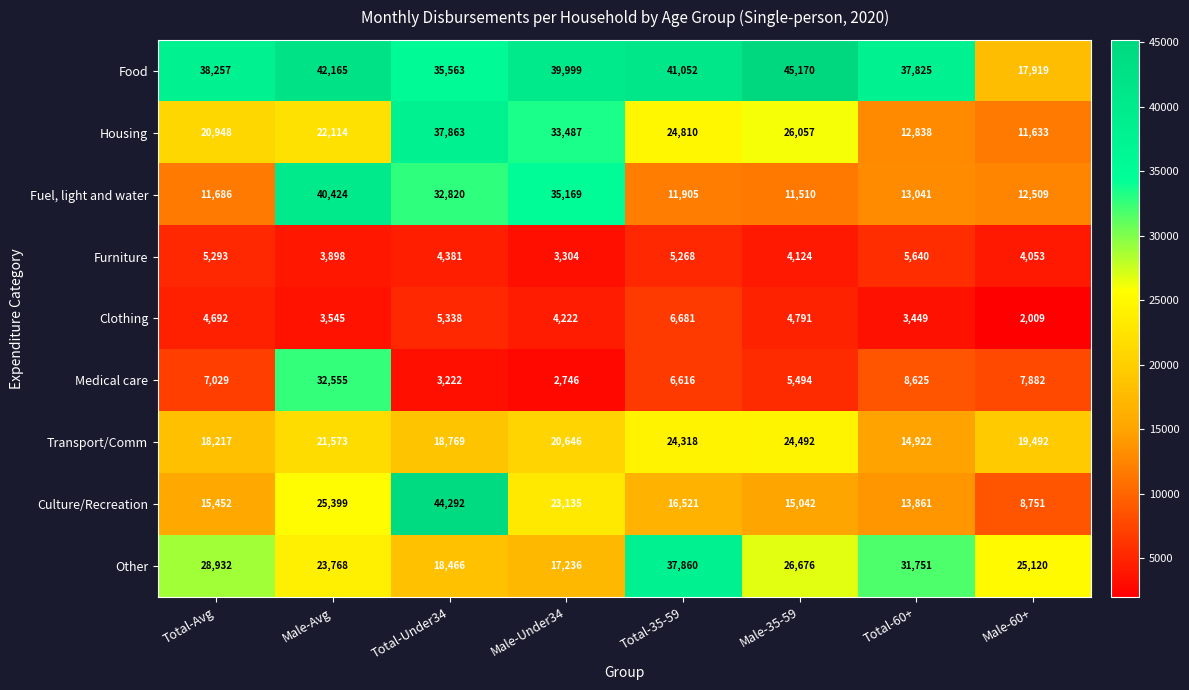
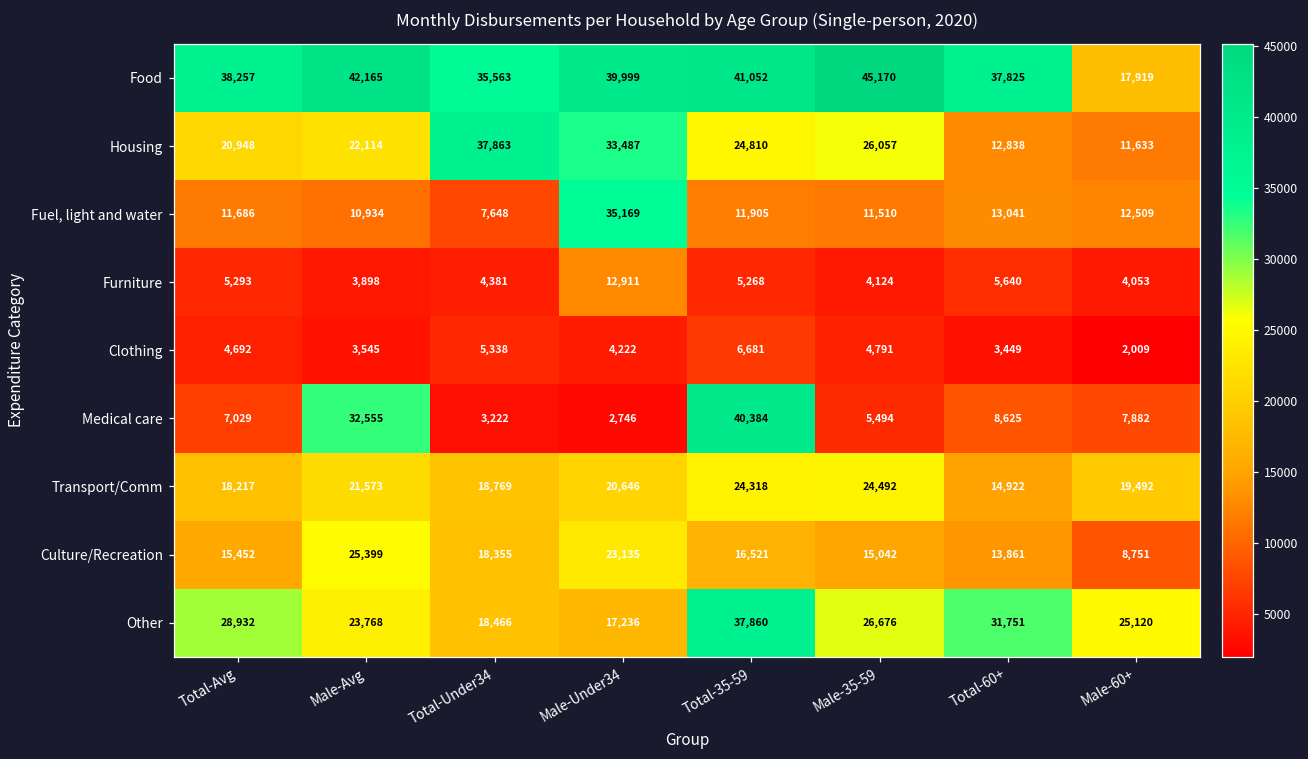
Fuel, light and water, Male-Avg: 40,424 -> 10,934
Fuel, light and water, Total-Under34: 32,820 -> 7,648
Furniture, Male-Under34: 3,304 -> 12,911
Medical care, Total-35-59: 6,616 -> 40,384
Culture/Recreation, Total-Under34: 44,292 -> 18,355
